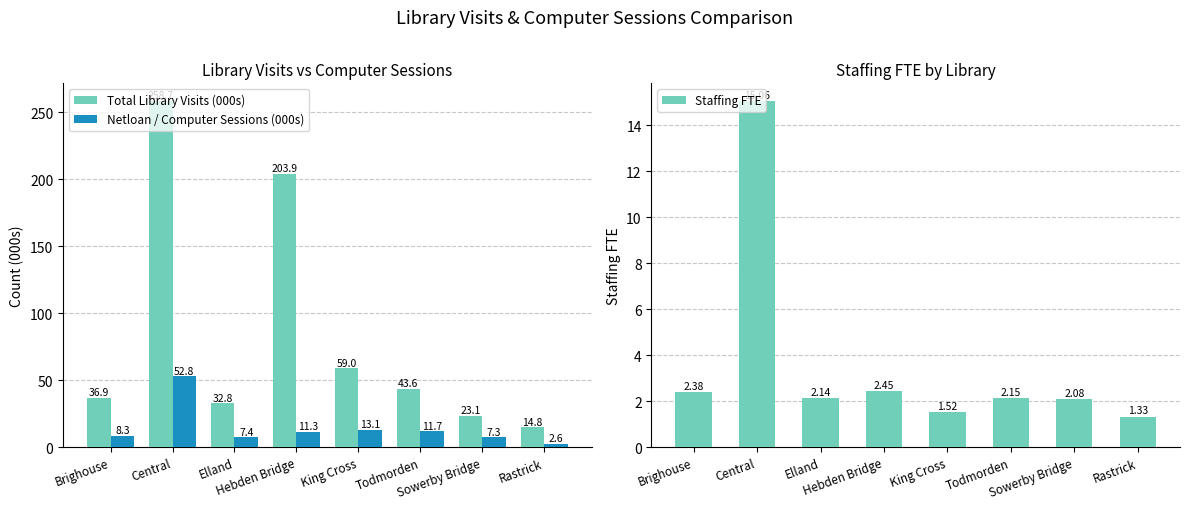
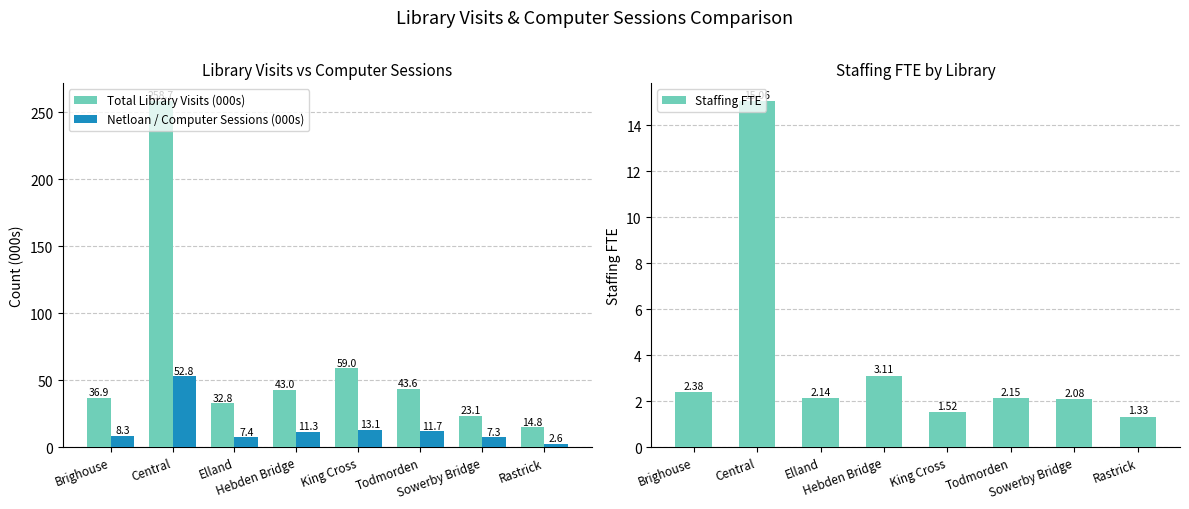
Library Visits vs Computer Sessions, Total Library Visits (000s), Hebden Bridge: 203.9 -> 43.0
Staffing FTE by Library, Hebden Bridge: 2.45 -> 3.11
